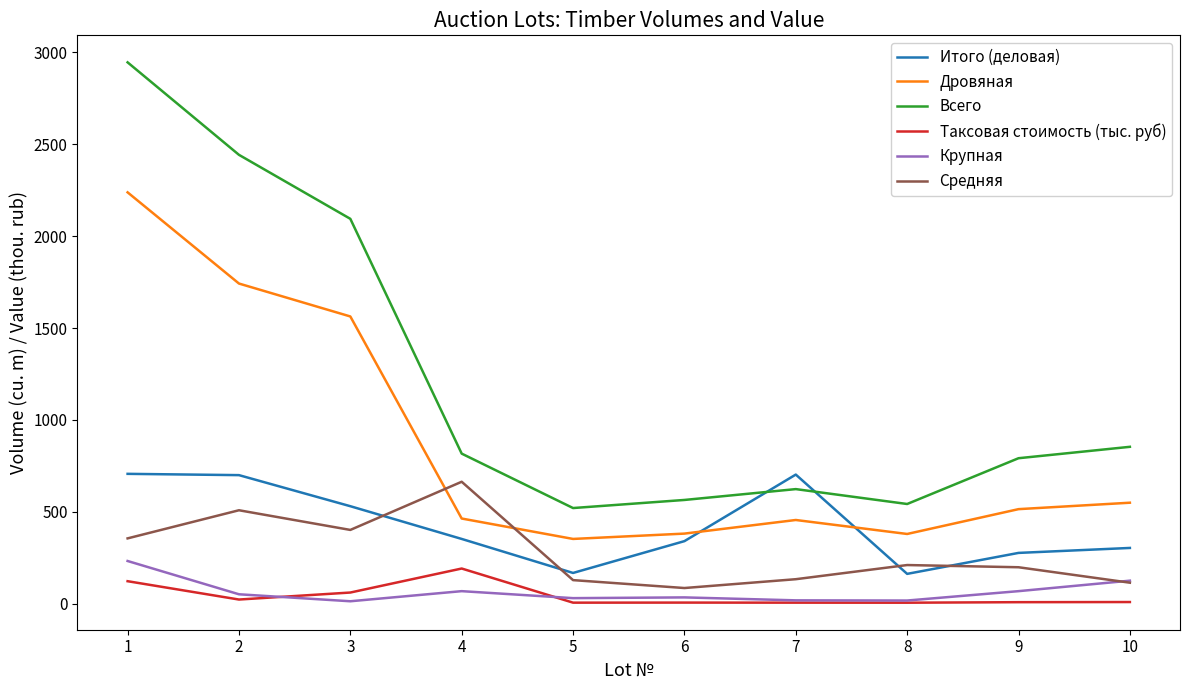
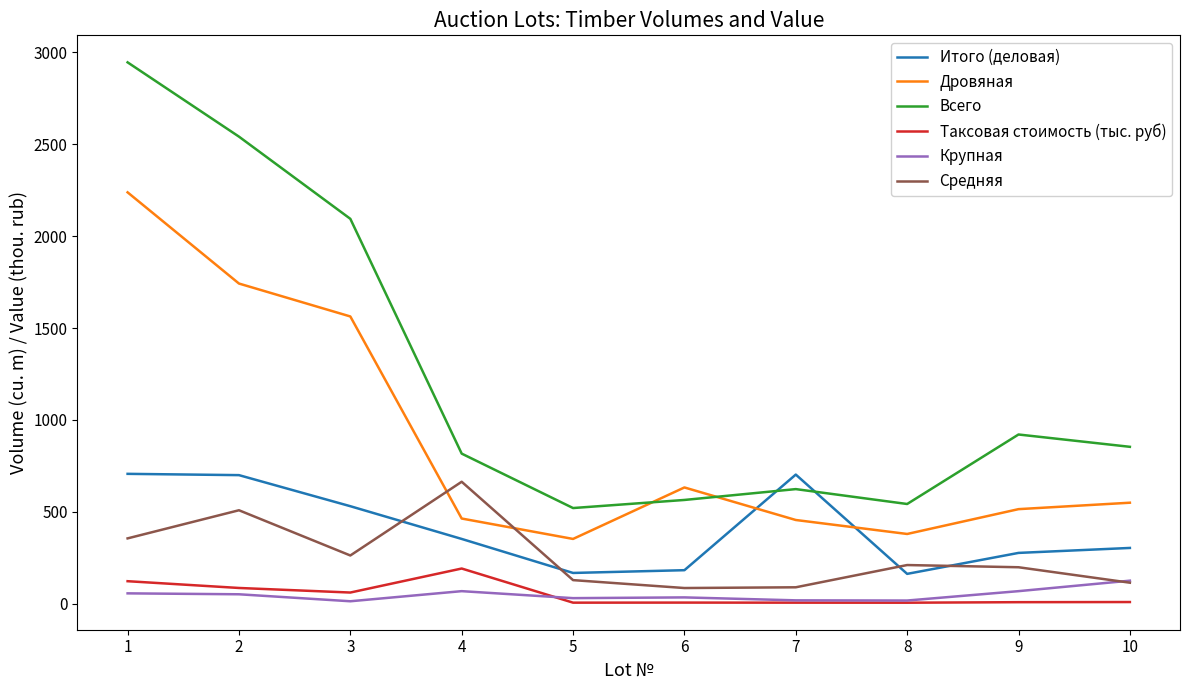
Крупная, 1: 230 -> 60
Всего, 2: 2440 -> 2540
Таксовая стоимость (тыс. руб), 2: 20 -> 90
Средняя, 3: 400 -> 260
Итого (деловая), 6: 340 -> 180
Дровяная, 6: 380 -> 630
Средняя, 7: 130 -> 90
Всего, 9: 790 -> 920
